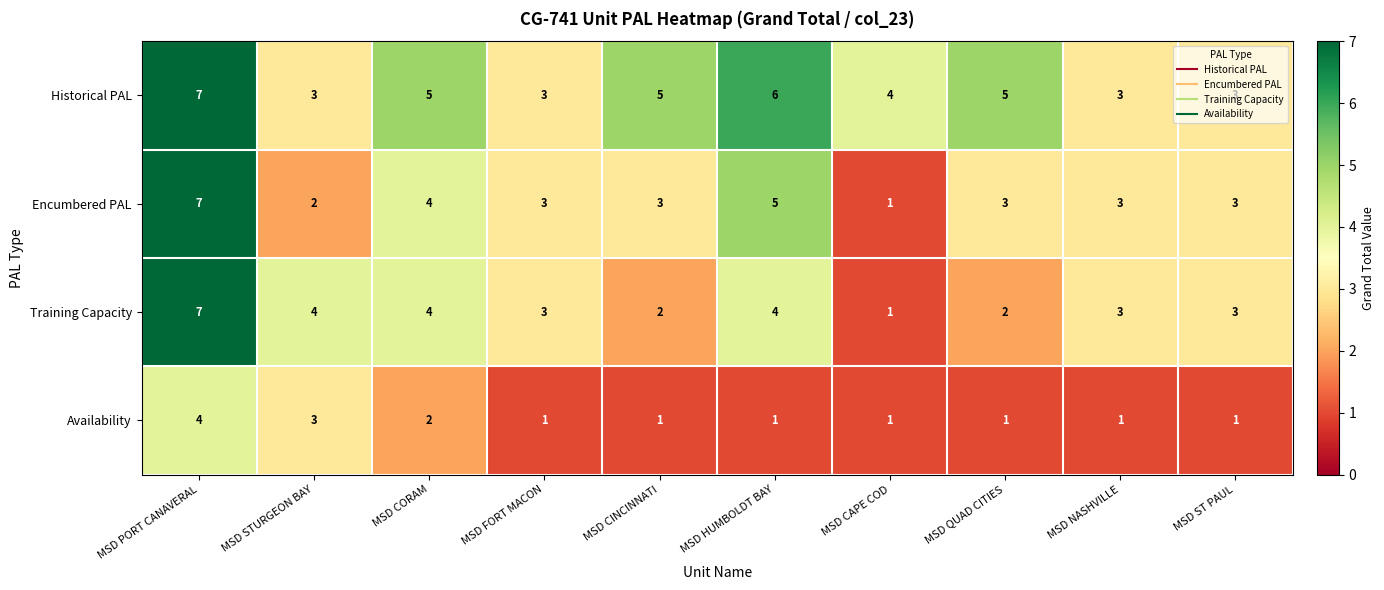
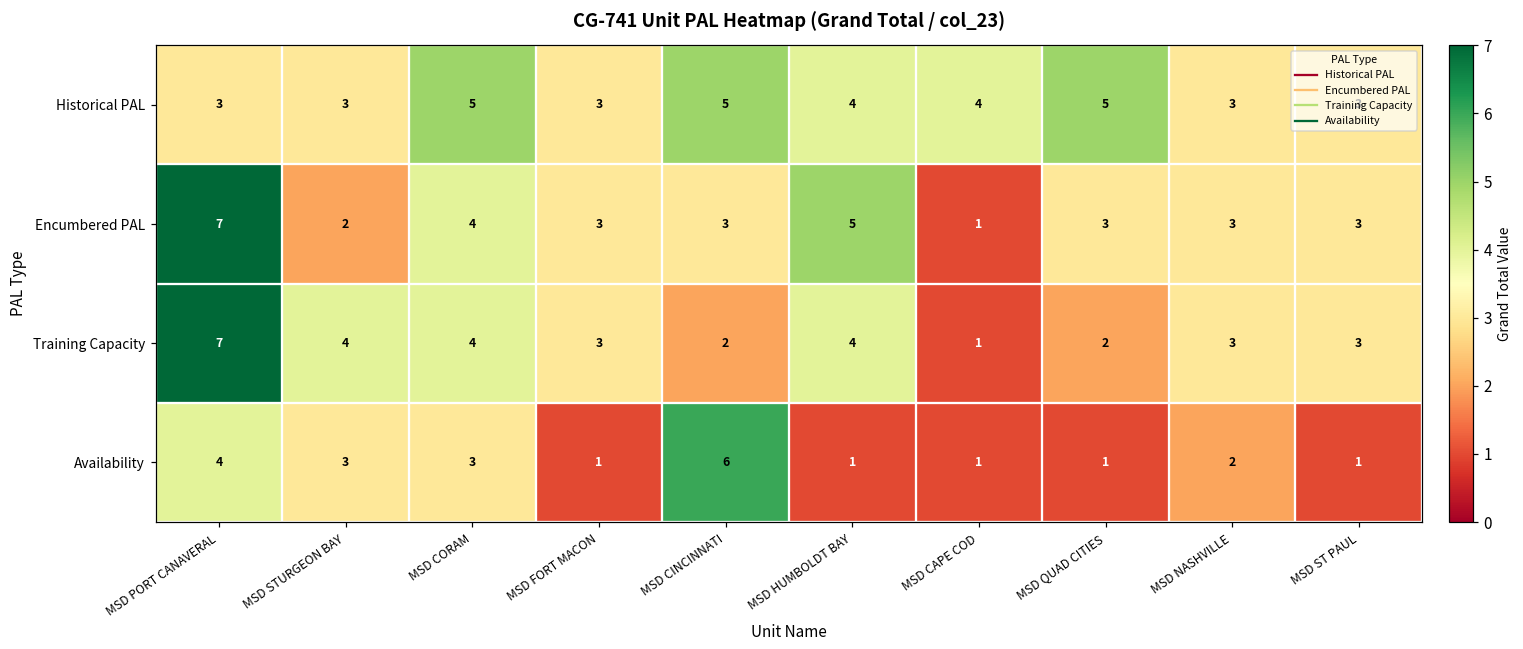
Historical PAL, MSD PORT CANAVERAL: 7 -> 3
Historical PAL, MSD HUMBOLDT BAY: 6 -> 4
Availability, MSD CORAM: 2 -> 3
Availability, MSD CINCINNATI: 1 -> 6
Availability, MSD NASHVILLE: 1 -> 2
